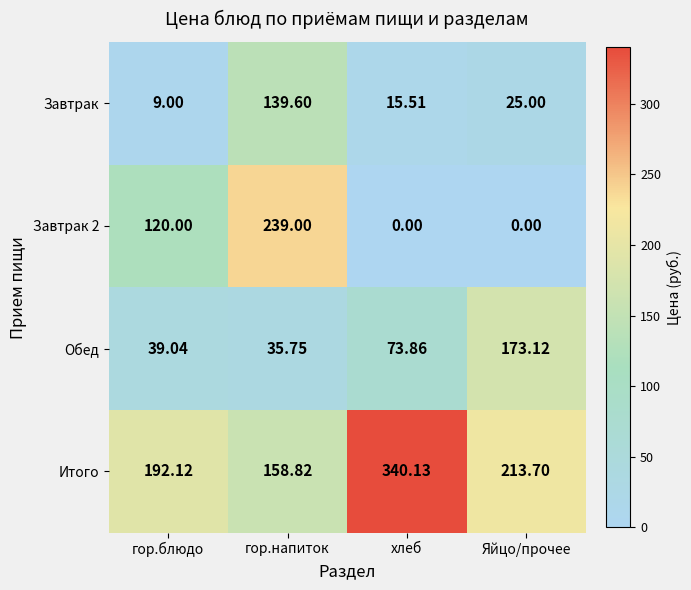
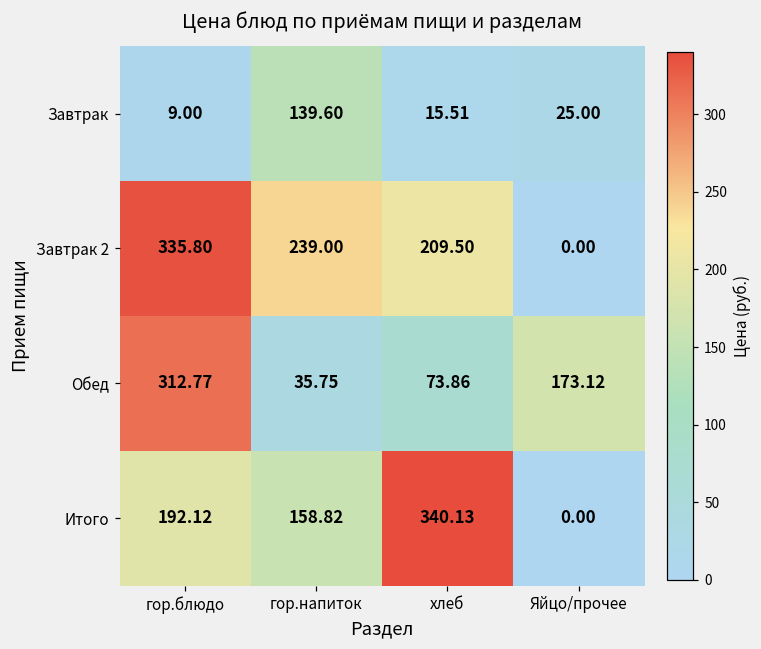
Завтрак 2, гор.блюдо: 120.00 -> 335.80
Завтрак 2, хлеб: 0.00 -> 209.50
Обед, гор.блюдо: 39.04 -> 312.77
Итого, Яйцо/прочее: 213.70 -> 0.00
